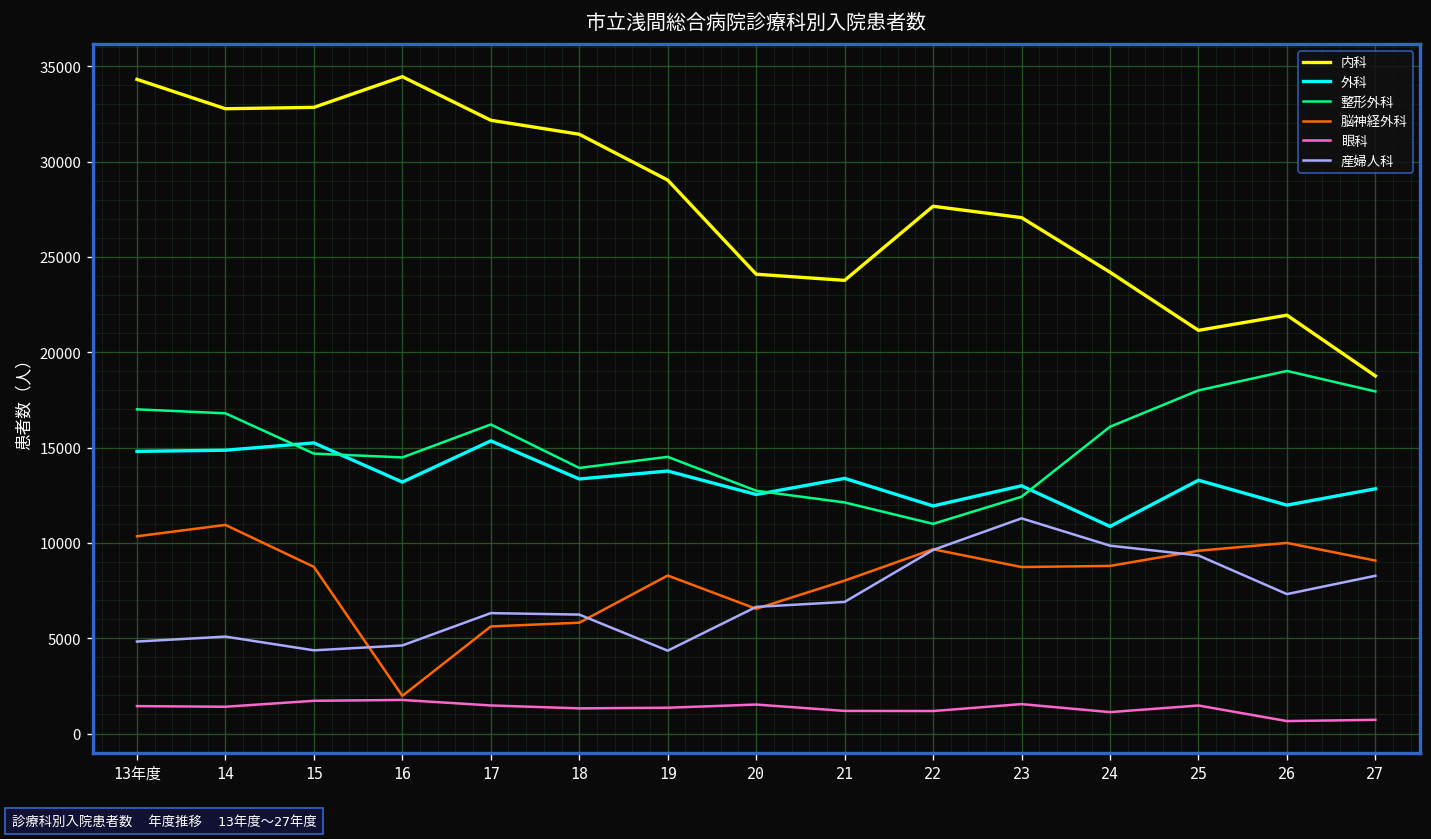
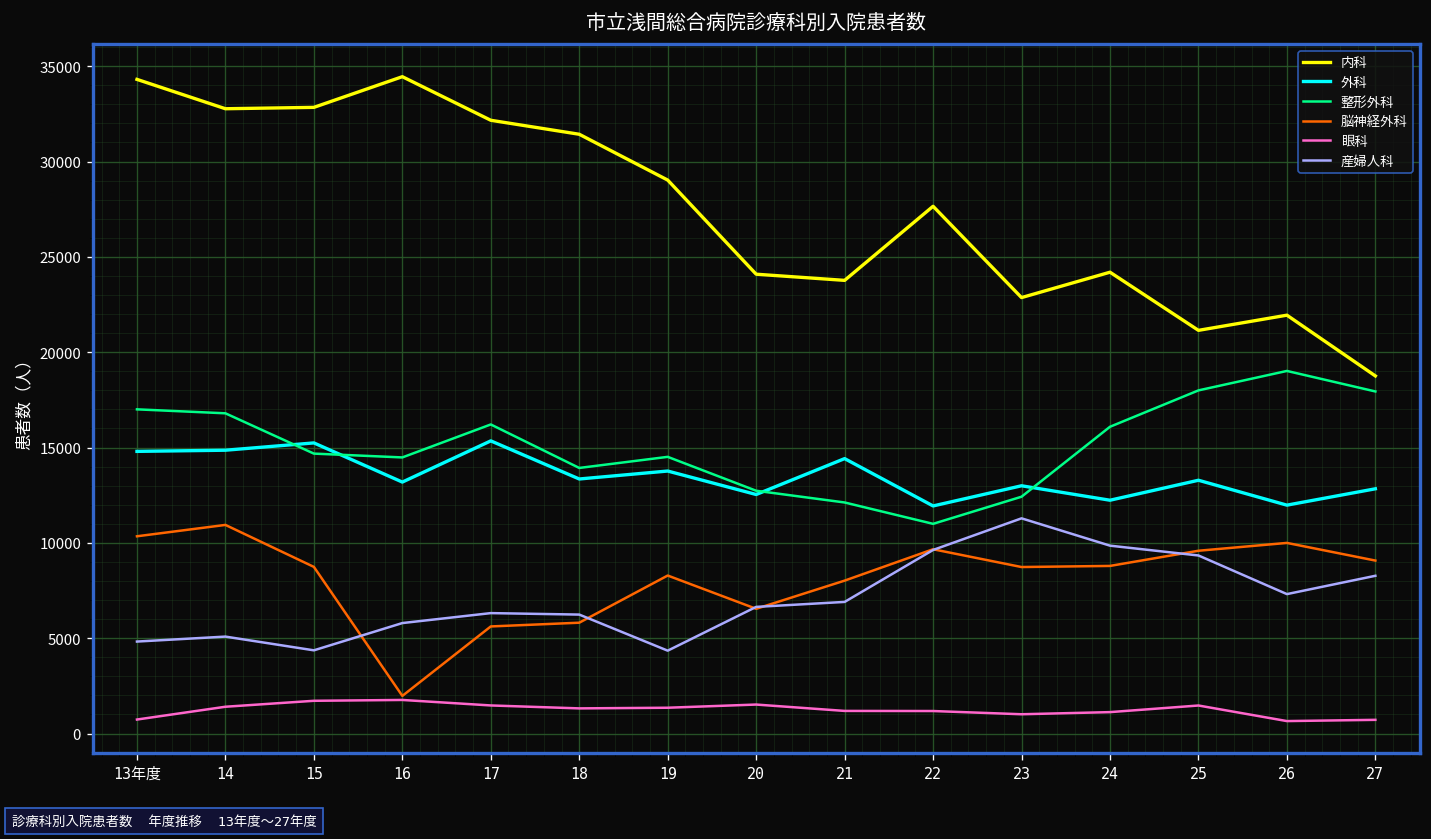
眼科, 13年度: 1400 -> 700
産婦人科, 16: 4600 -> 5800
外科, 21: 13400 -> 14400
内科, 23: 27100 -> 22900
眼科, 23: 1500 -> 1000
外科, 24: 10900 -> 12200
